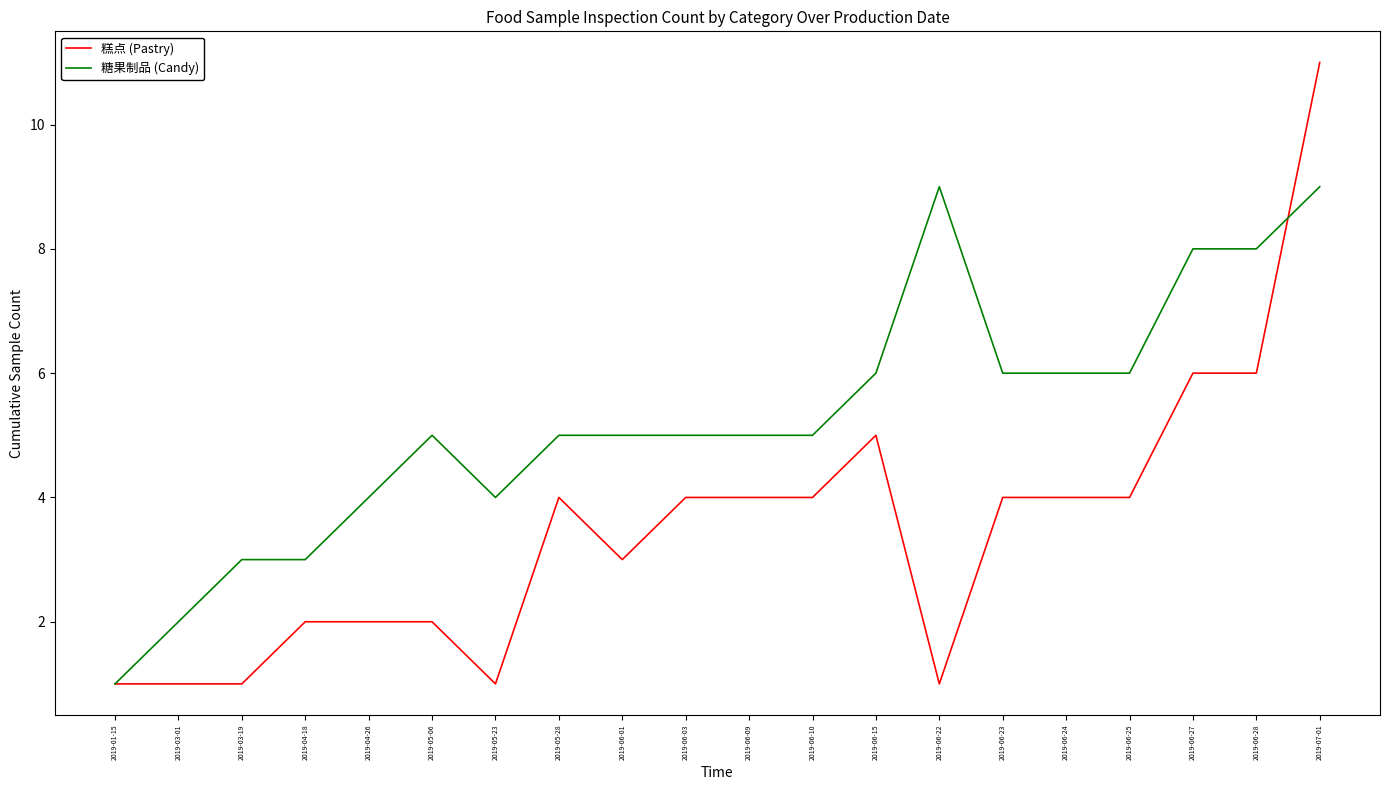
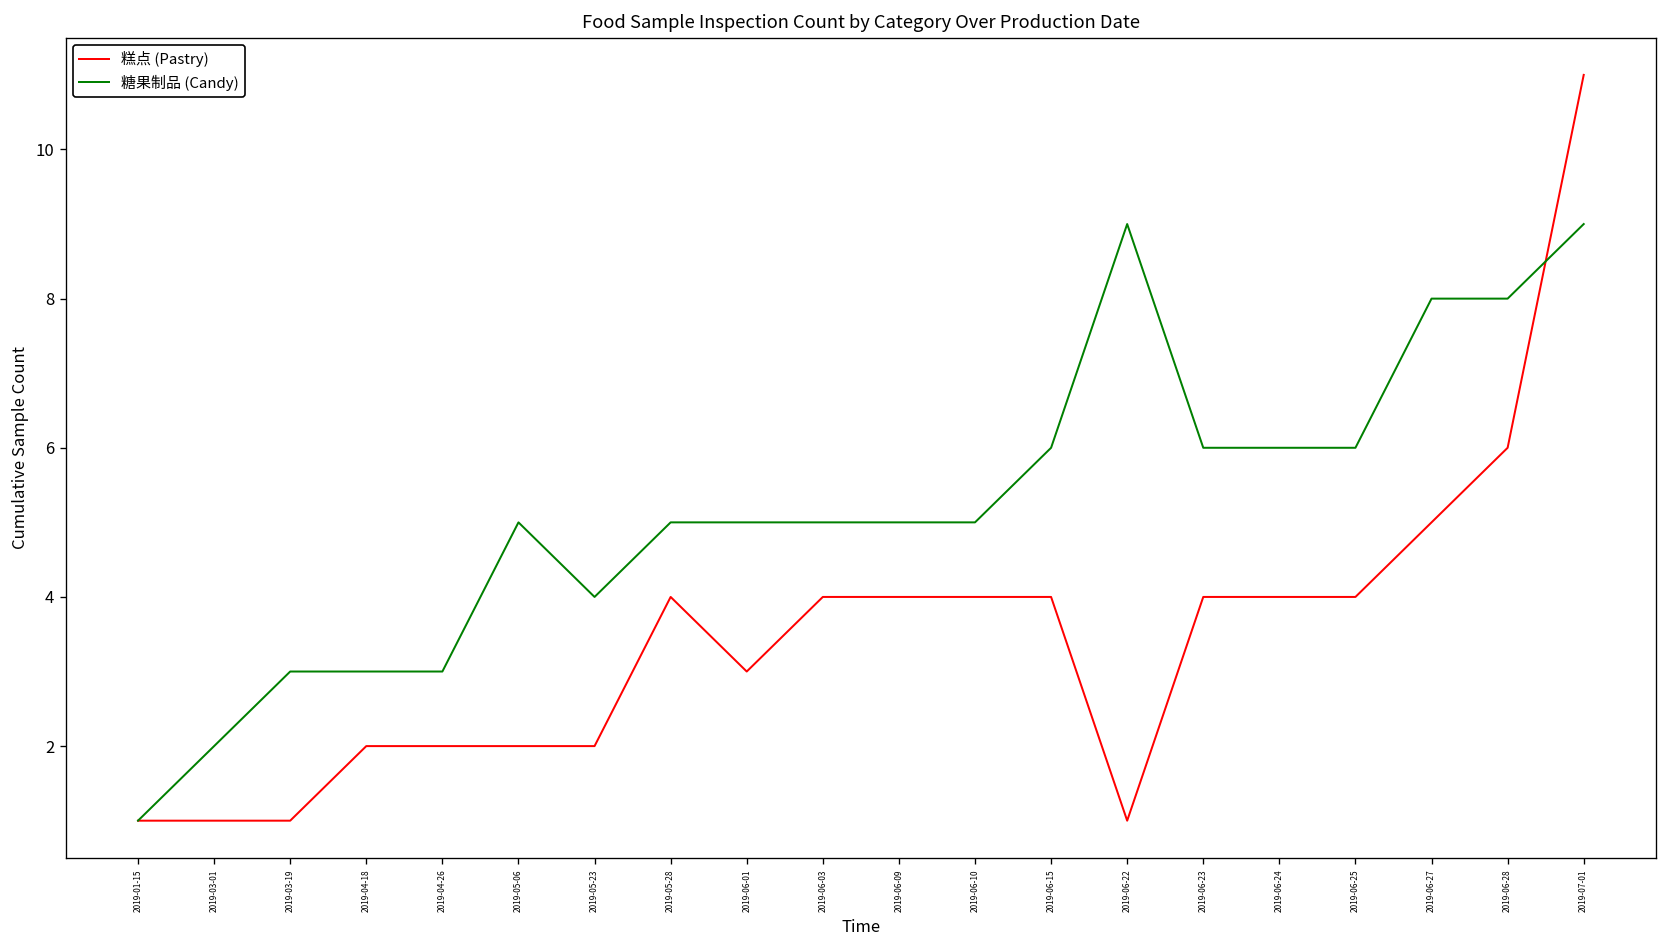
糖果制品 (Candy), 2019-04-26: 4 -> 3
糕点 (Pastry), 2019-05-23: 1 -> 2
糕点 (Pastry), 2019-06-15: 5 -> 4
糕点 (Pastry), 2019-06-27: 6 -> 5
